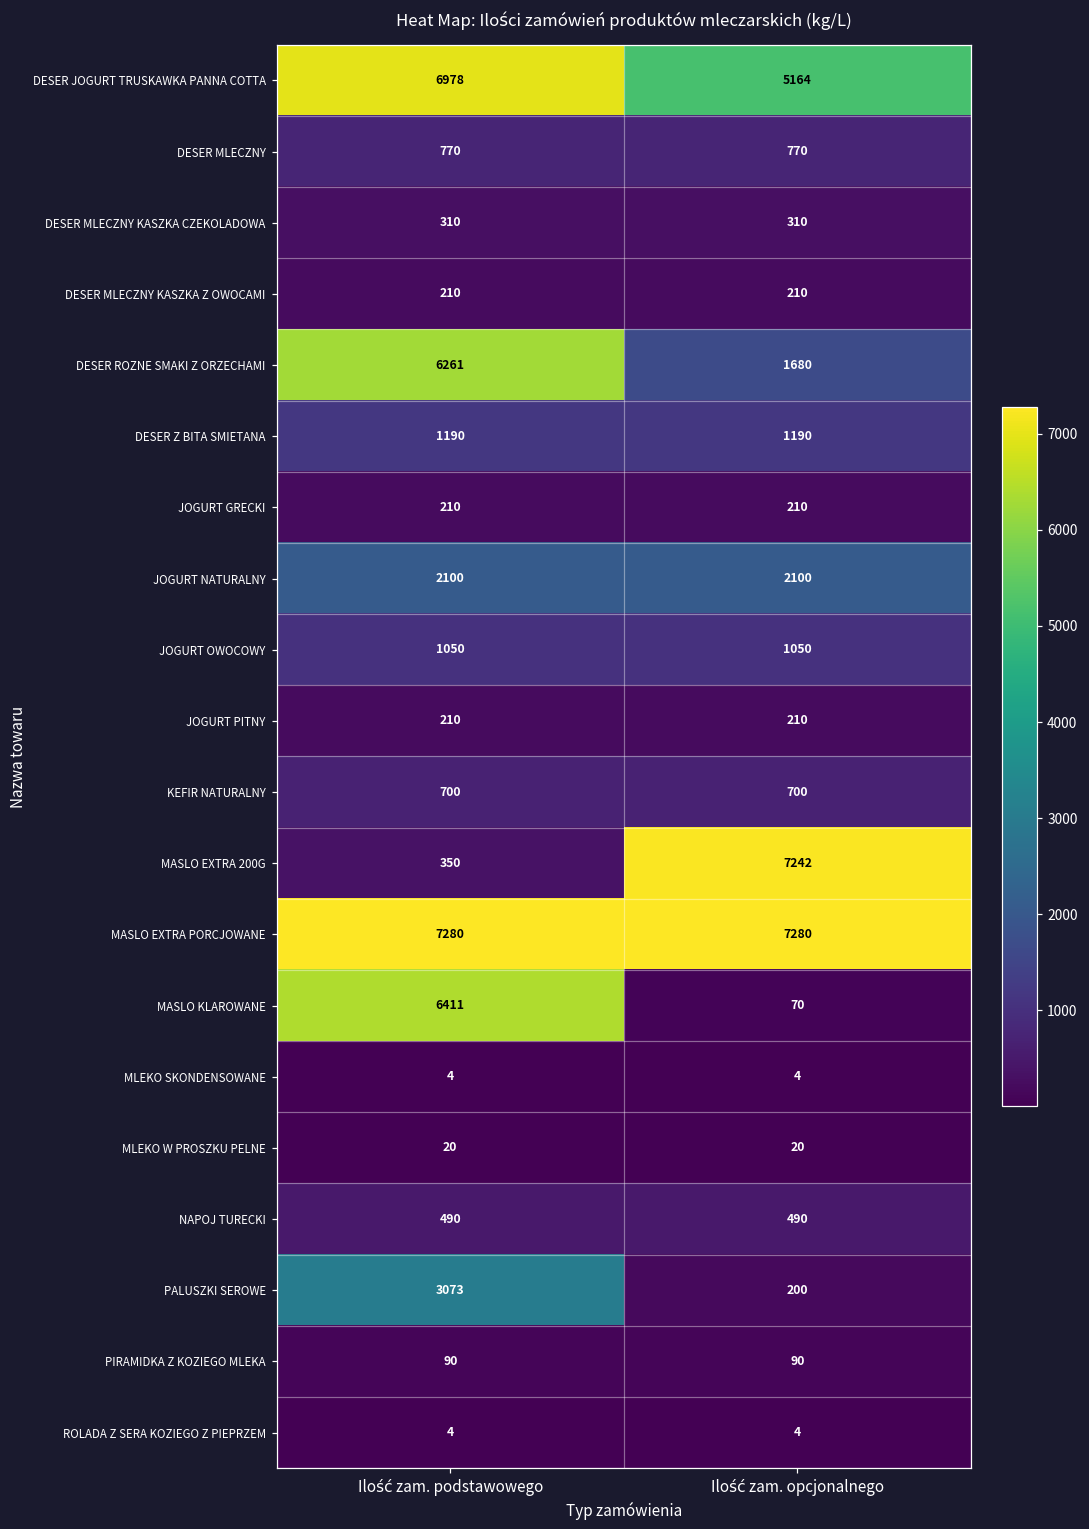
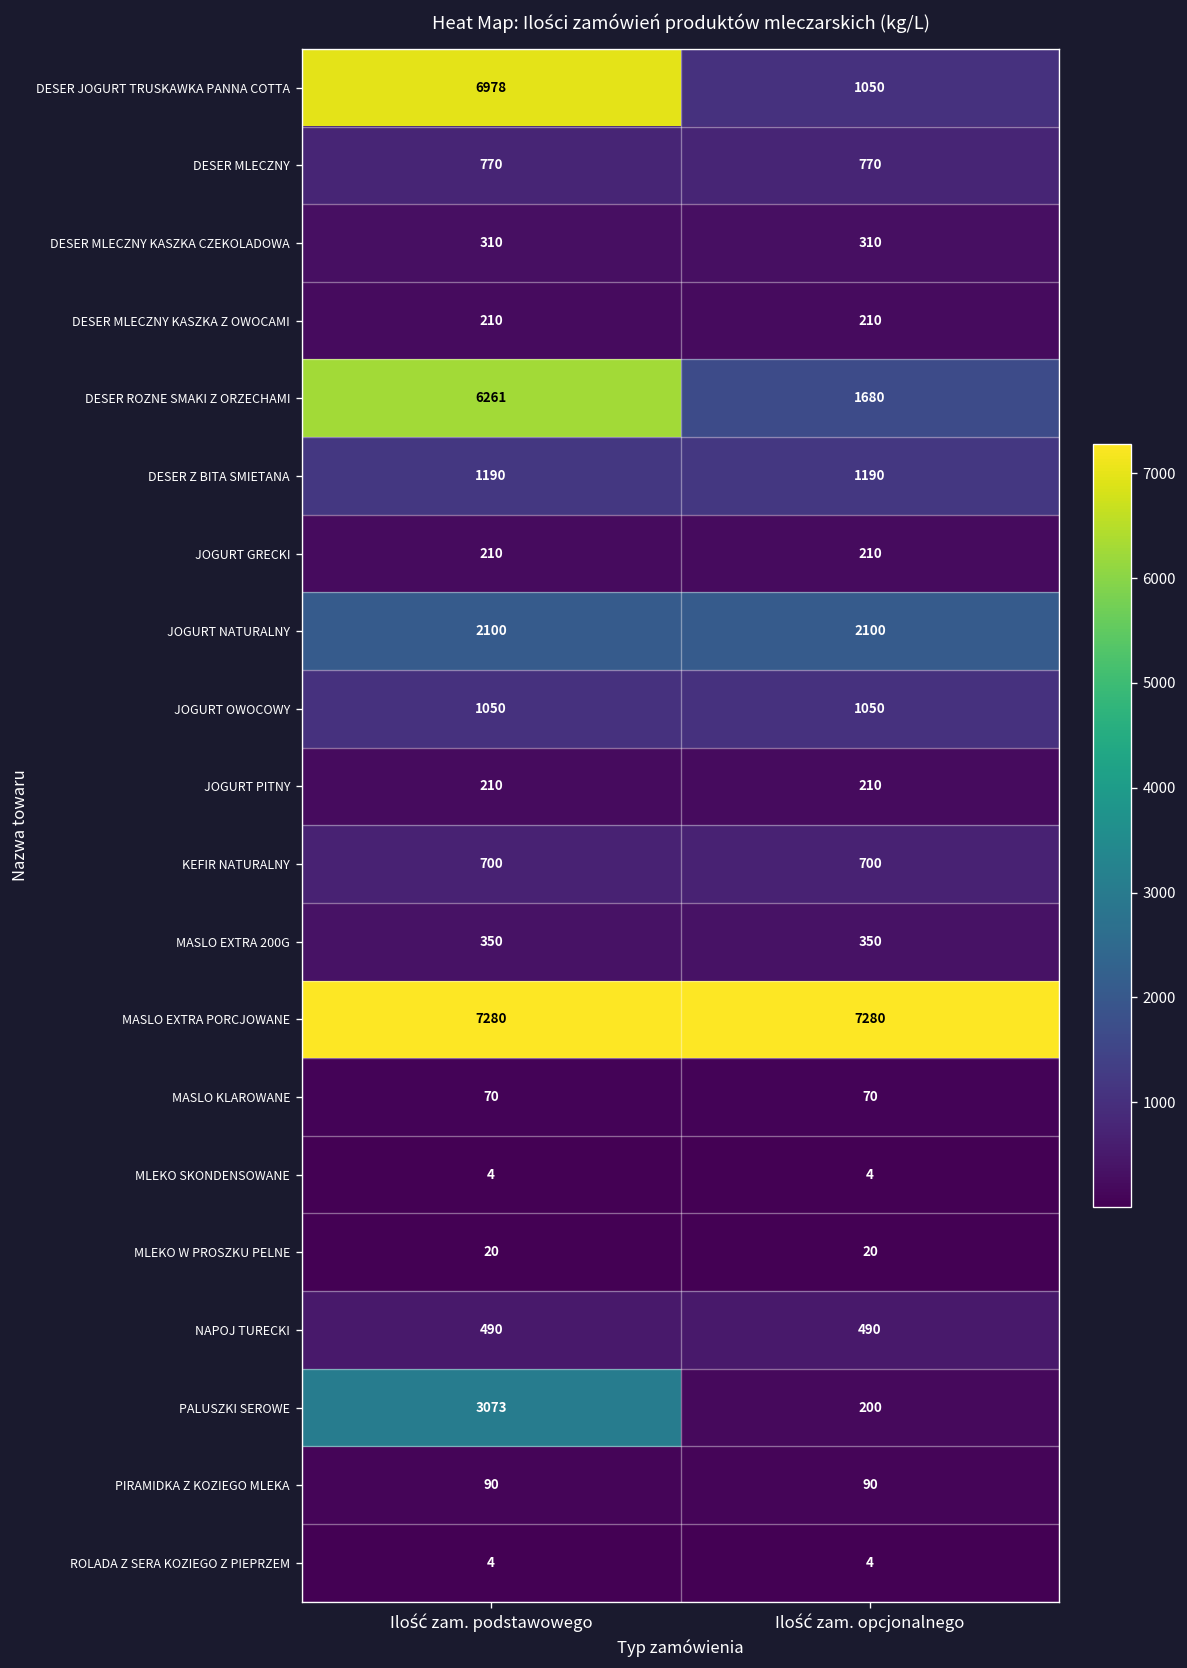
DESER JOGURT TRUSKAWKA PANNA COTTA, Ilość zam. opcjonalnego: 5164 -> 1050
MASLO EXTRA 200G, Ilość zam. opcjonalnego: 7242 -> 350
MASLO KLAROWANE, Ilość zam. podstawowego: 6411 -> 70
